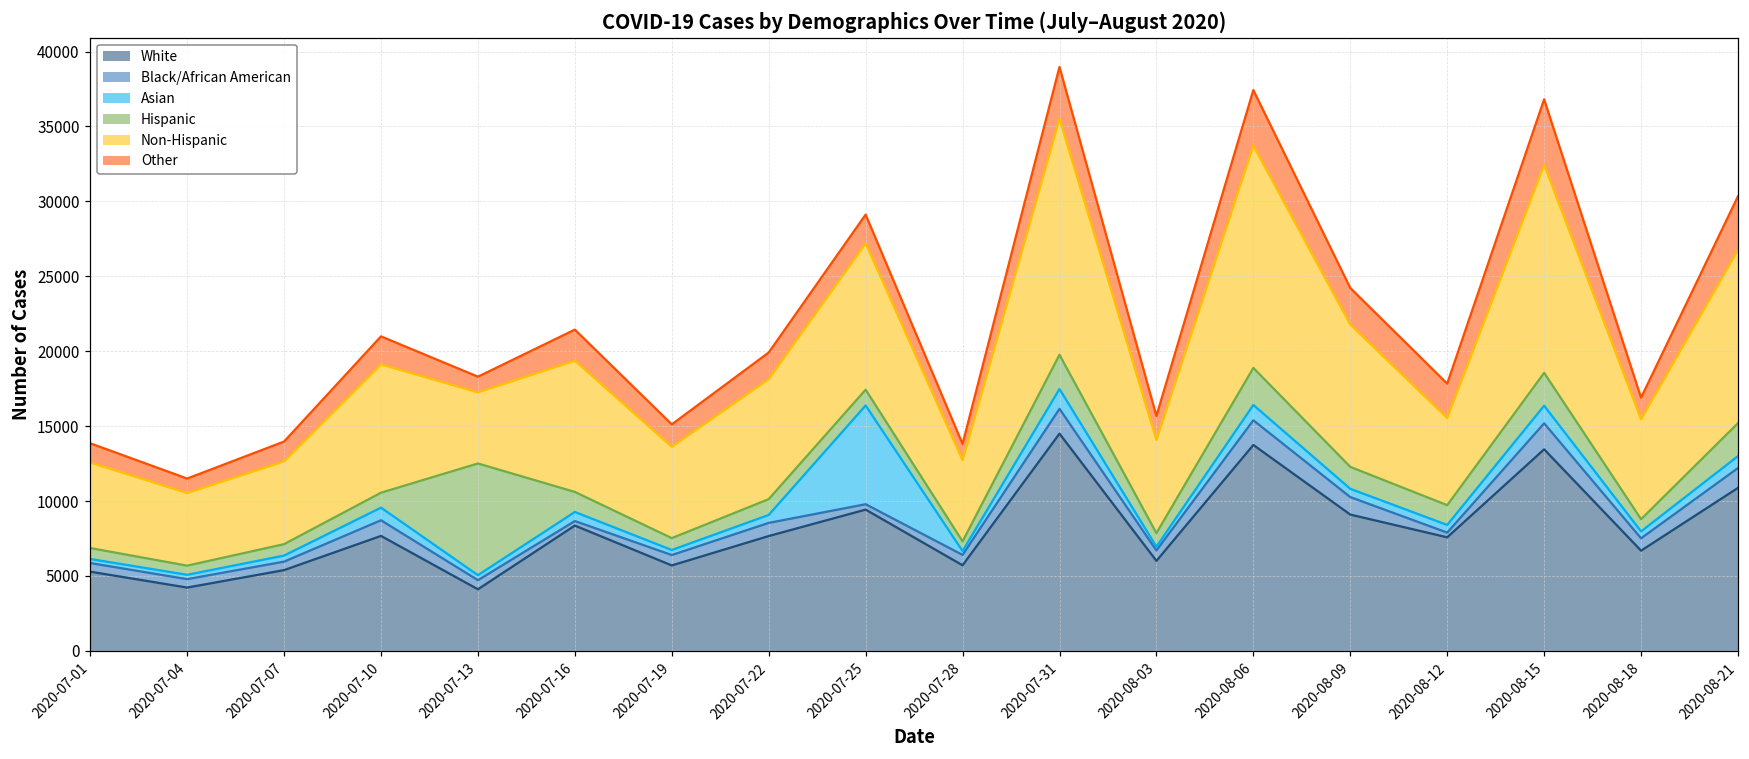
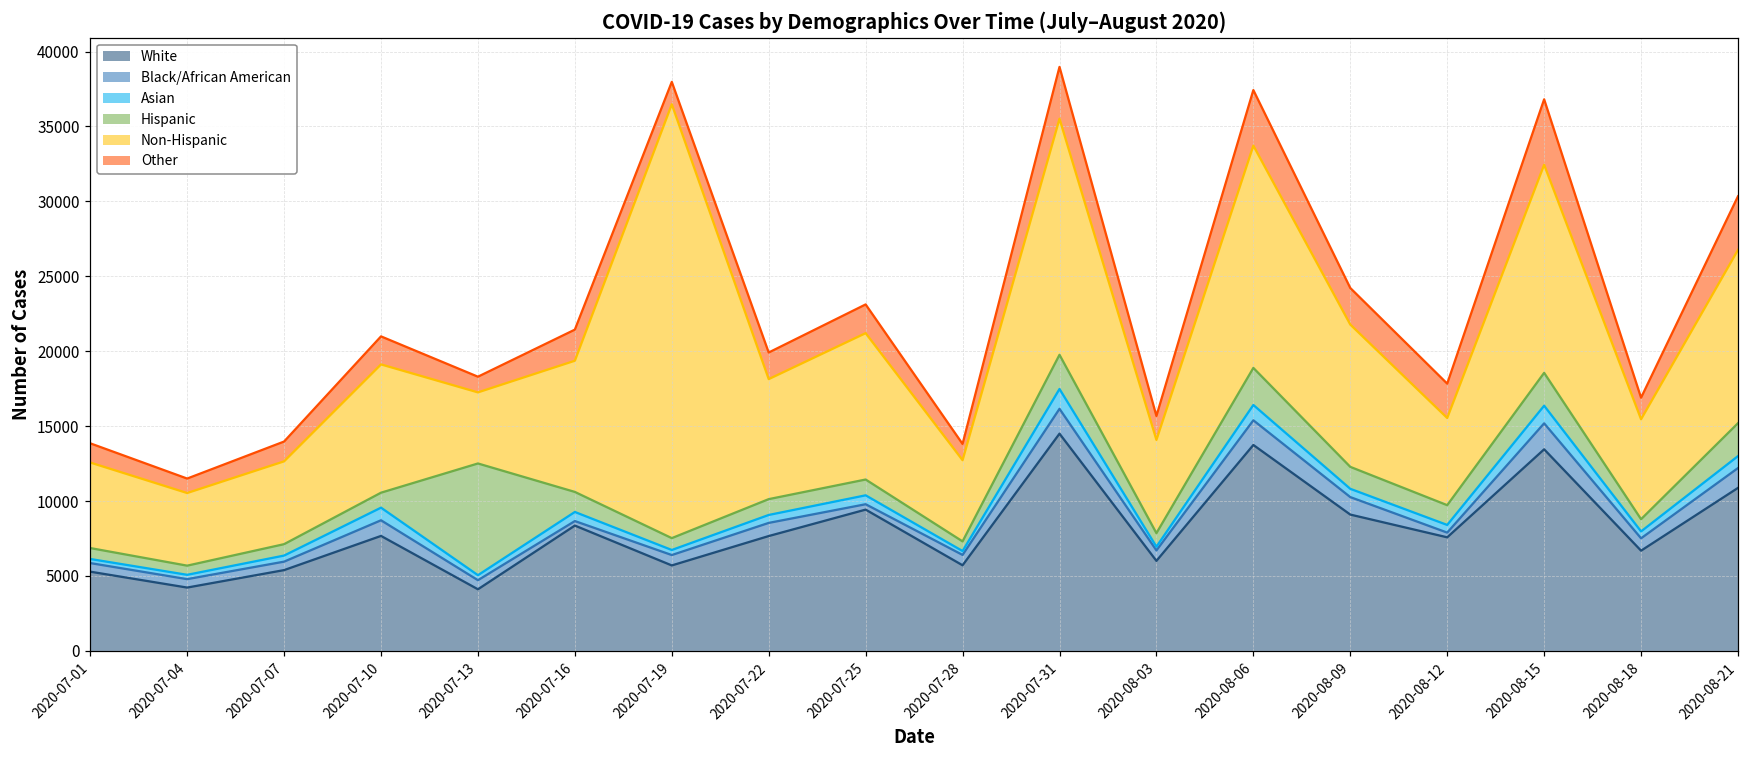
Non-Hispanic, 2020-07-19: 6100 -> 29000
Asian, 2020-07-25: 6600 -> 600
